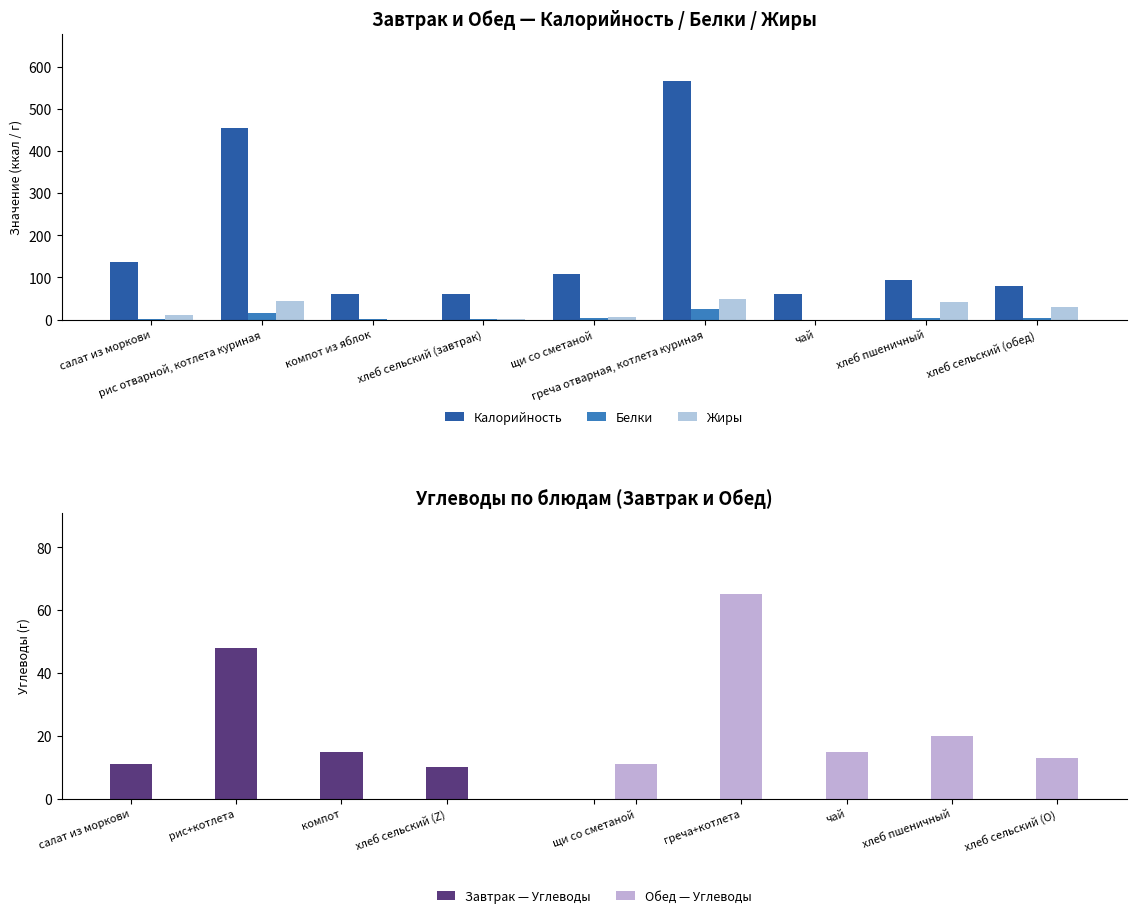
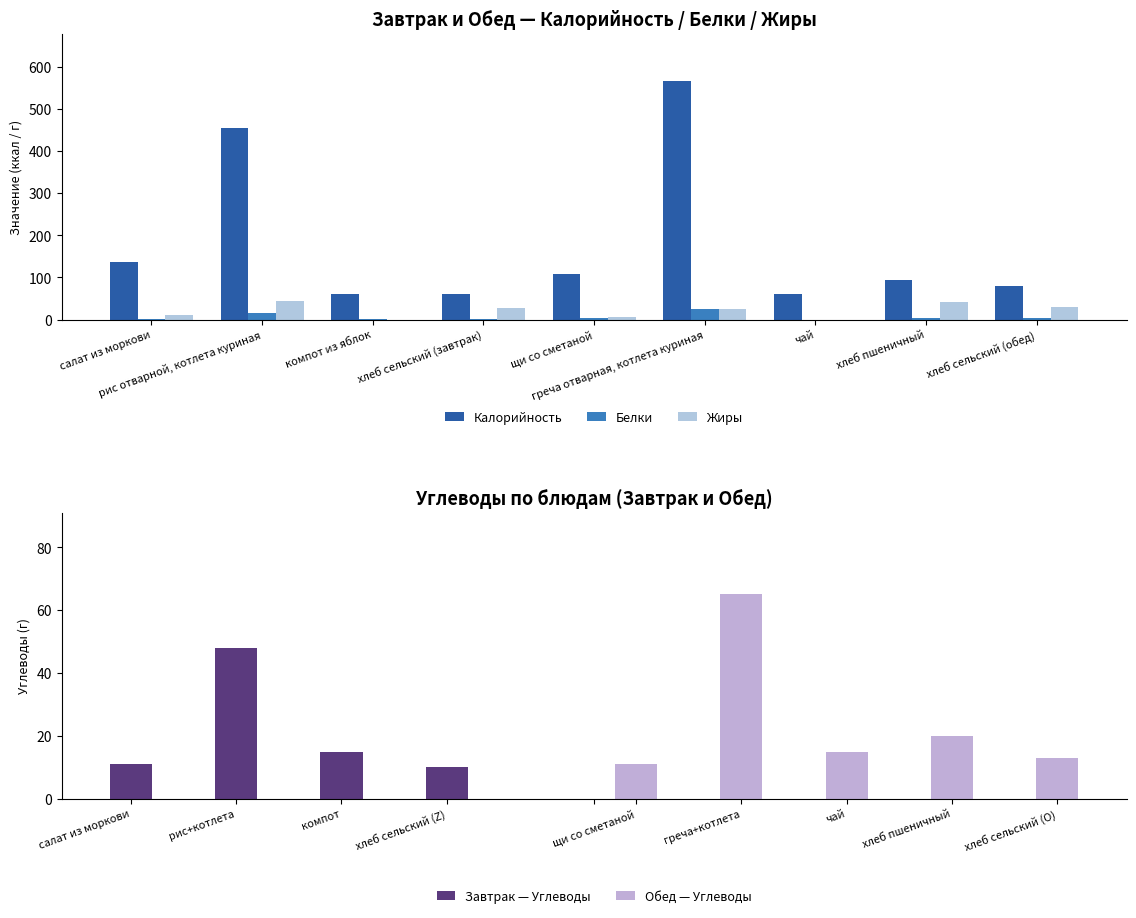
Завтрак и Обед — Калорийность / Белки / Жиры, Жиры, хлеб сельский (завтрак): 0 -> 30
Завтрак и Обед — Калорийность / Белки / Жиры, Жиры, греча отварная, котлета куриная: 50 -> 20
